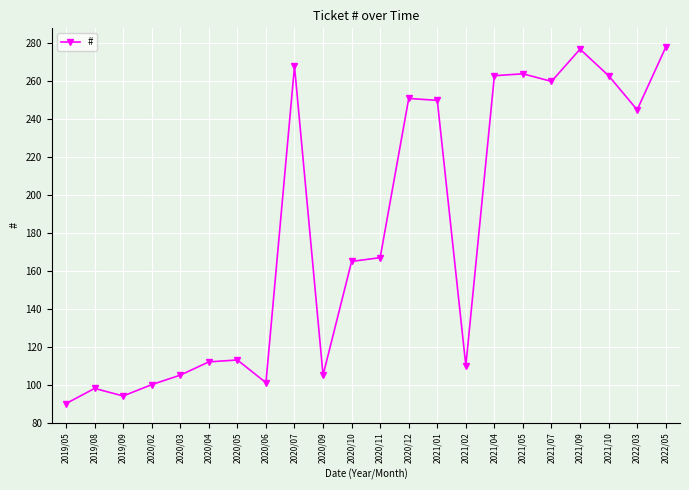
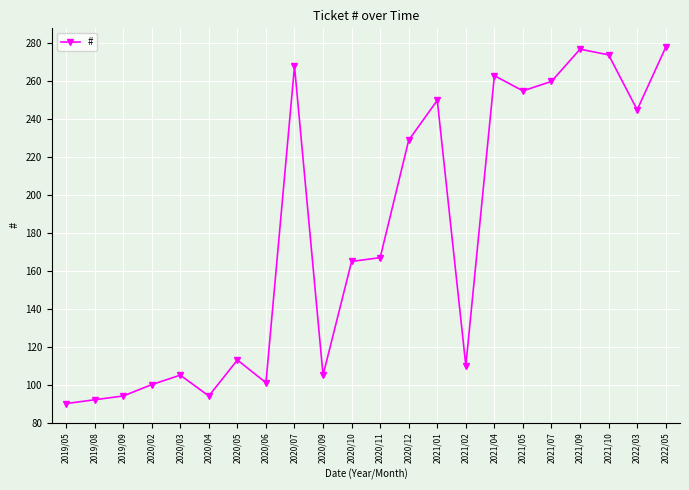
2019/08: 98 -> 92
2020/04: 112 -> 94
2020/12: 251 -> 229
2021/05: 264 -> 255
2021/10: 263 -> 274
